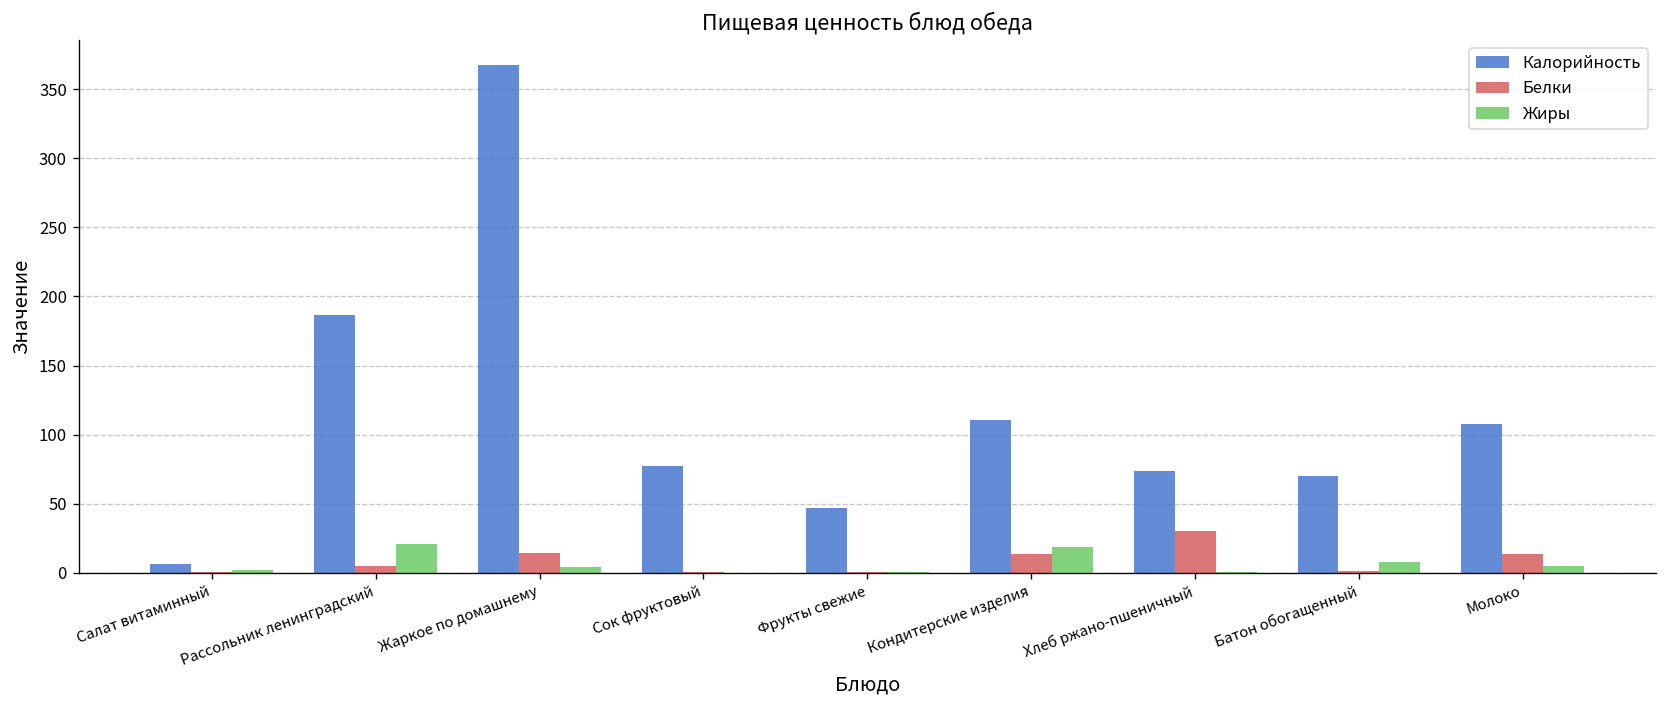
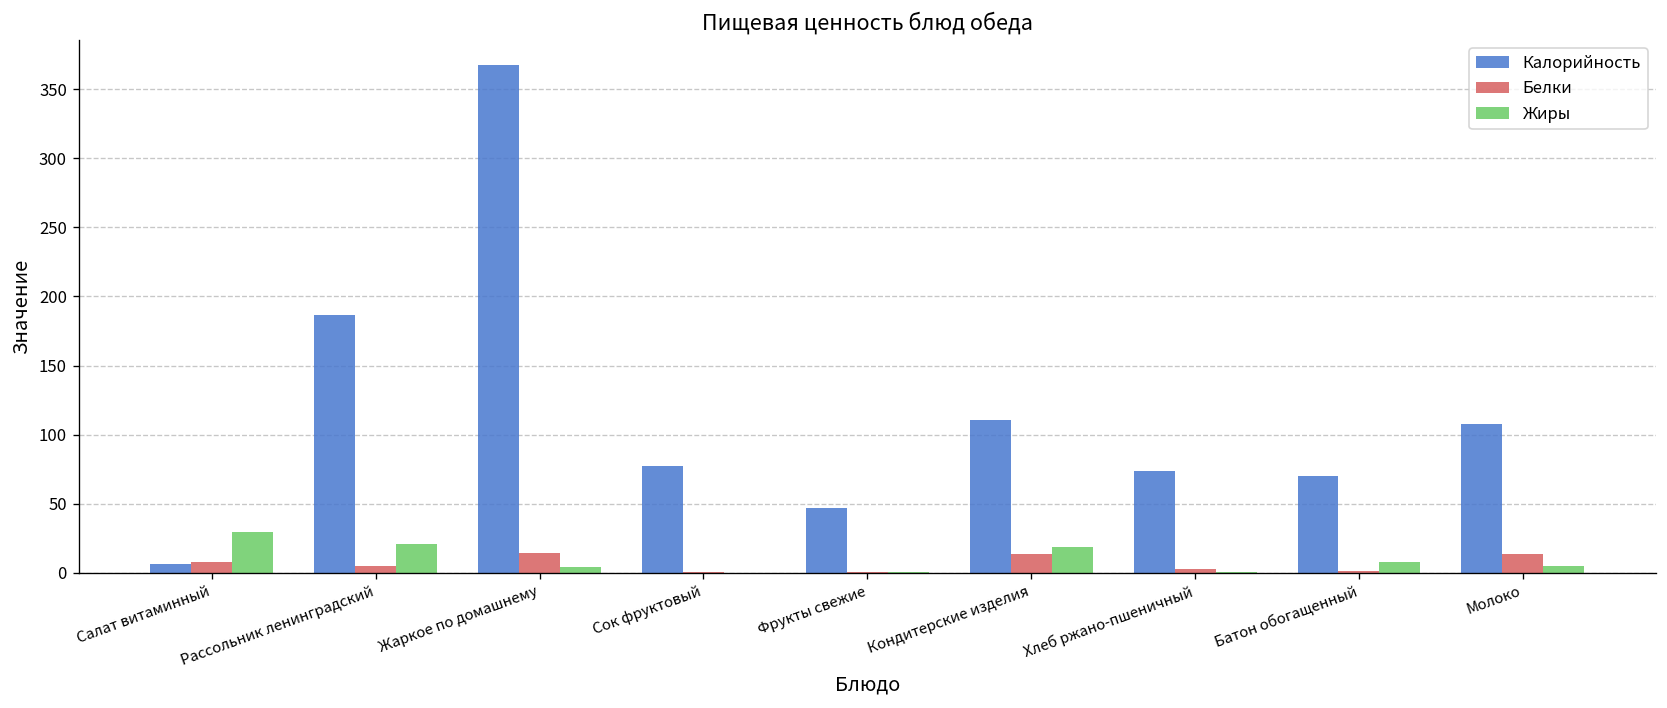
Белки, Салат витаминный: 1 -> 8
Жиры, Салат витаминный: 2 -> 30
Белки, Хлеб ржано-пшеничный: 31 -> 3
